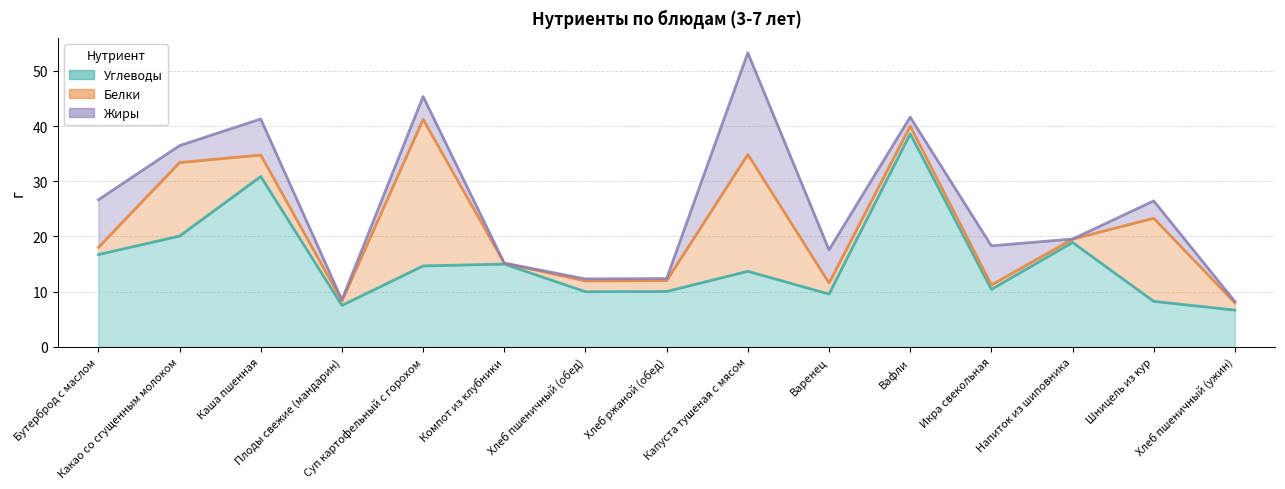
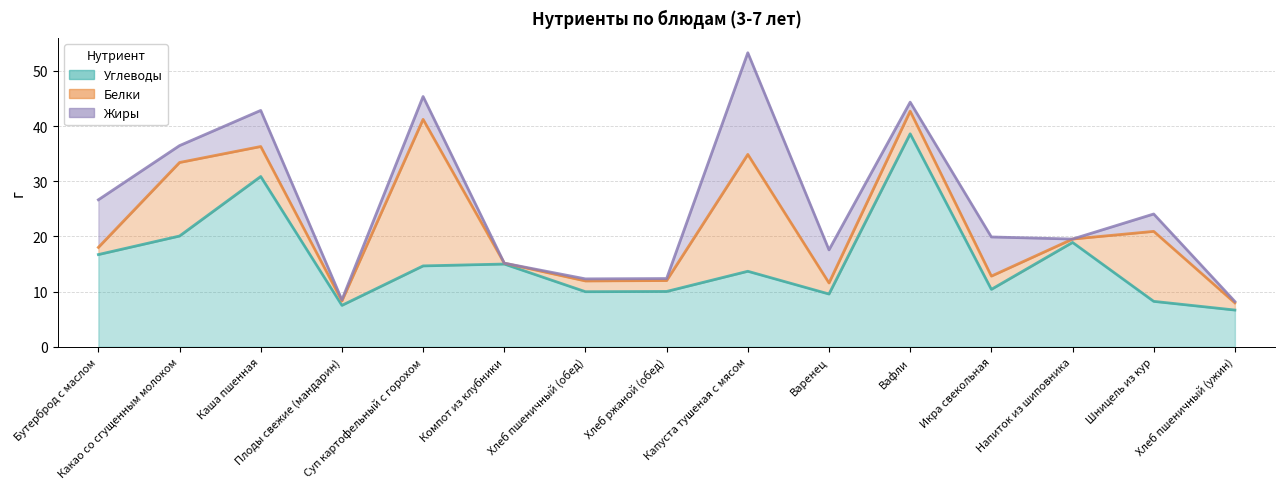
Белки, Каша пшенная: 4 -> 5
Белки, Вафли: 1 -> 4
Белки, Икра свекольная: 1 -> 2
Белки, Шницель из кур: 15 -> 13
